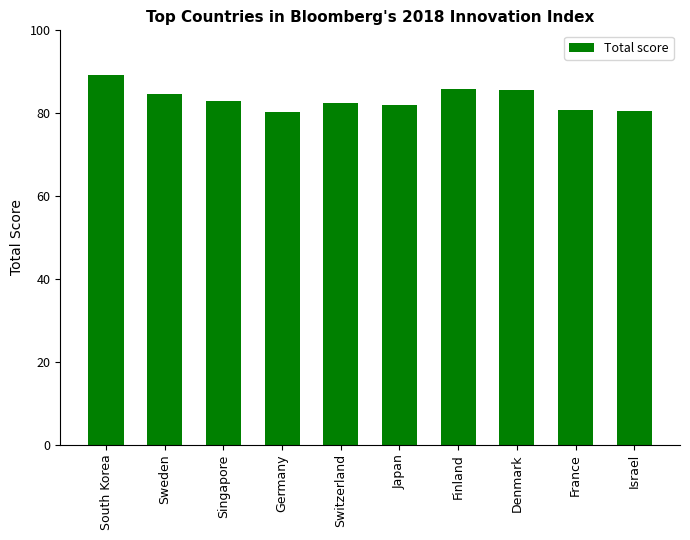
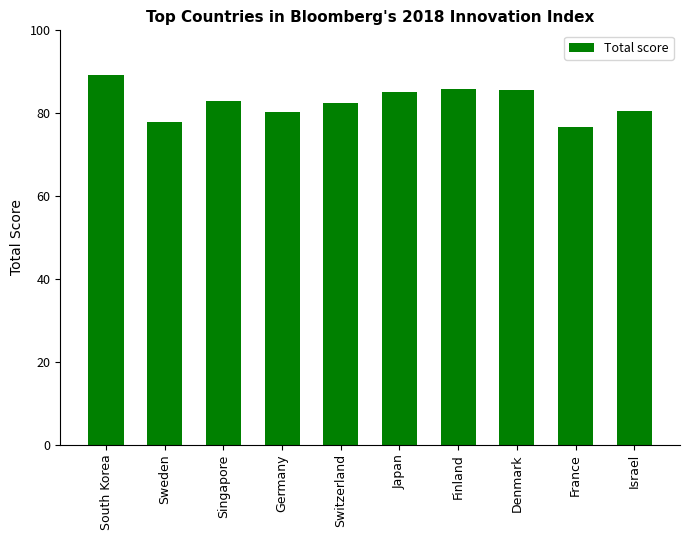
Sweden: 85 -> 78
Japan: 82 -> 85
France: 81 -> 77
